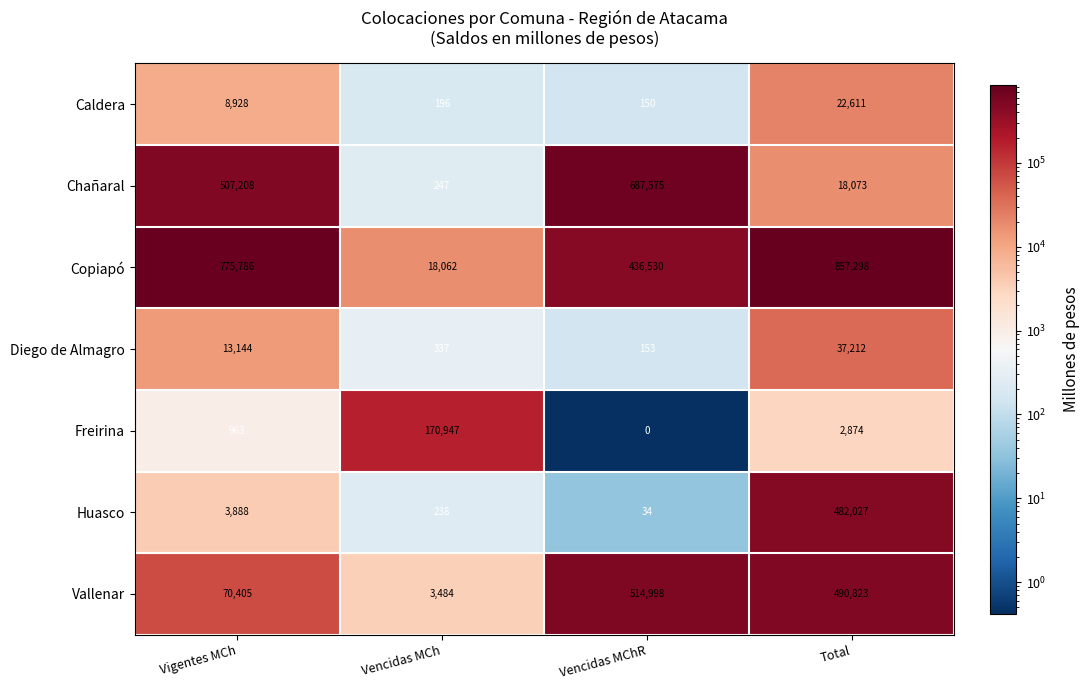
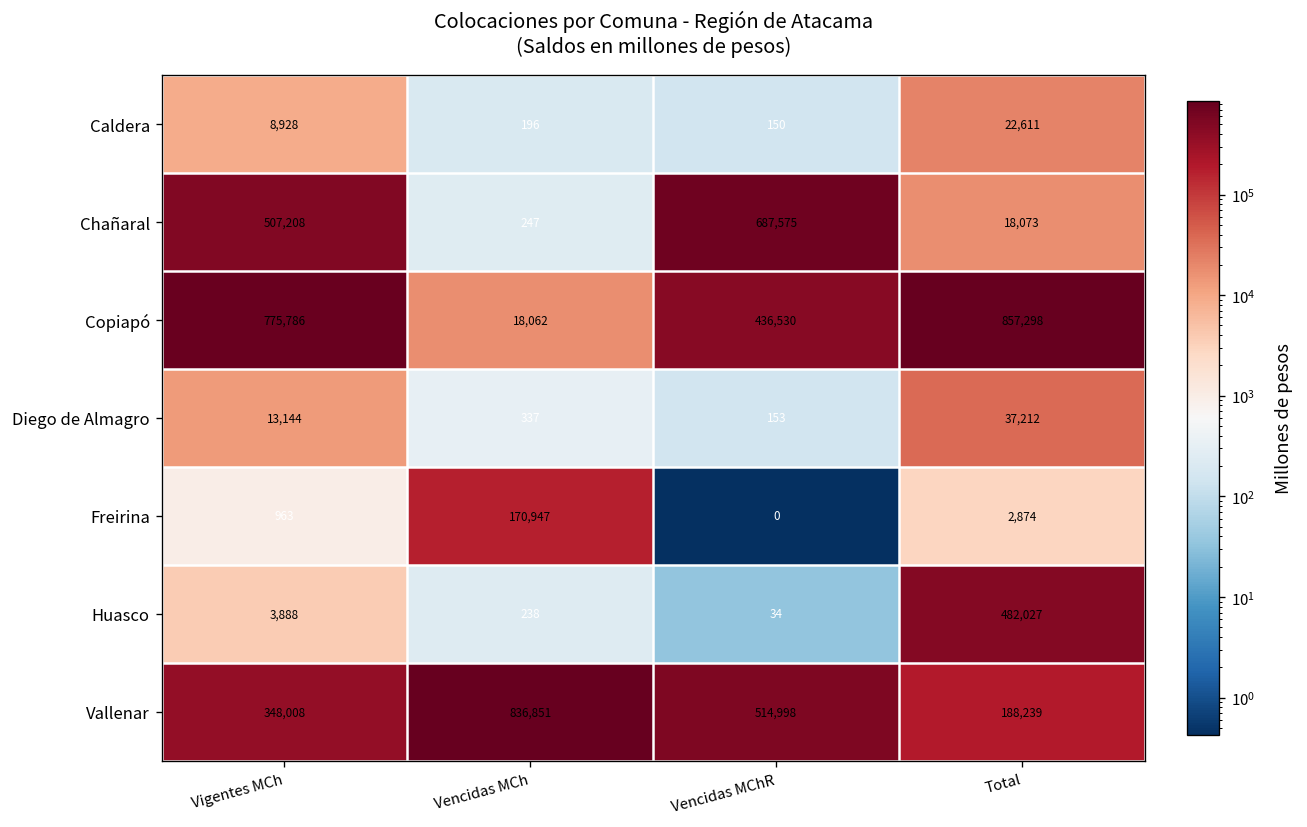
Vallenar, Vigentes MCh: 70,405 -> 348,008
Vallenar, Vencidas MCh: 3,484 -> 836,851
Vallenar, Total: 490,823 -> 188,239
